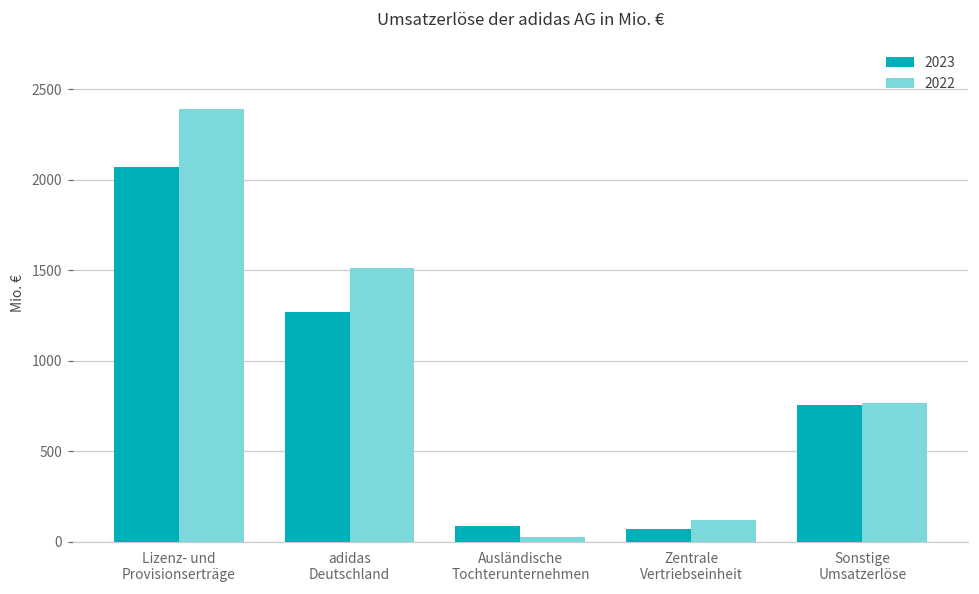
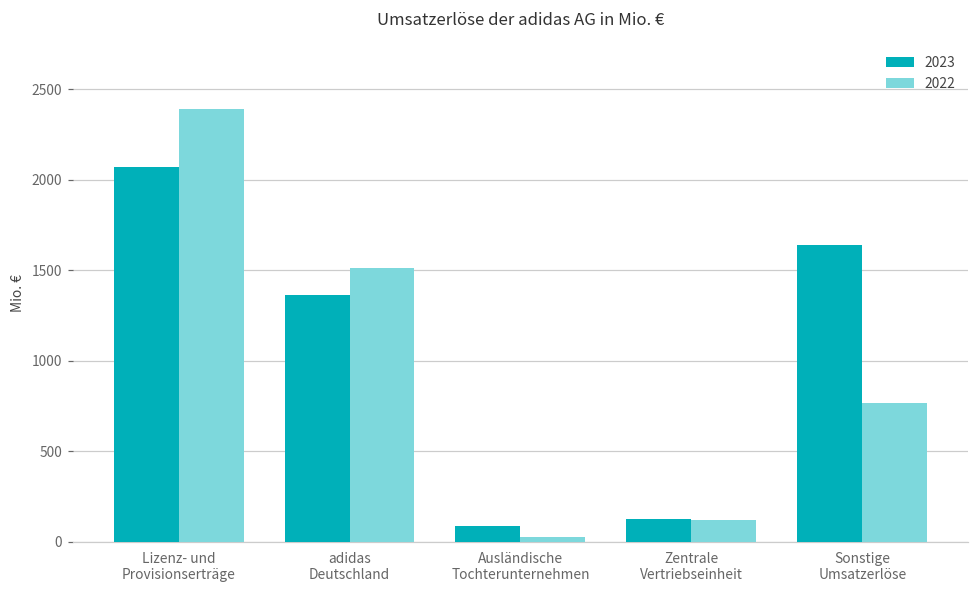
2023, adidas Deutschland: 1270 -> 1360
2023, Zentrale Vertriebseinheit: 70 -> 130
2023, Sonstige Umsatzerlöse: 760 -> 1640
